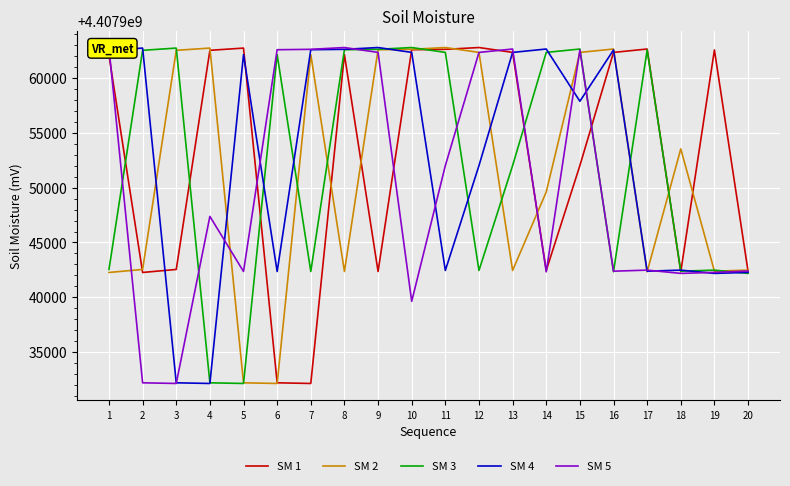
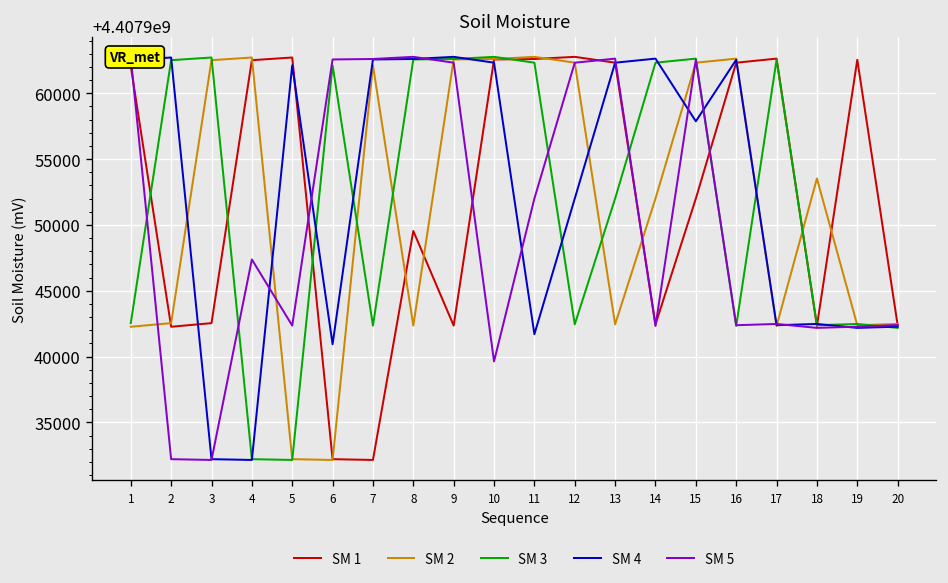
SM 4, 6: 4407942400 -> 4407940900
SM 1, 8: 4407962100 -> 4407949500
SM 4, 11: 4407942400 -> 4407941700
SM 2, 14: 4407949600 -> 4407952000
